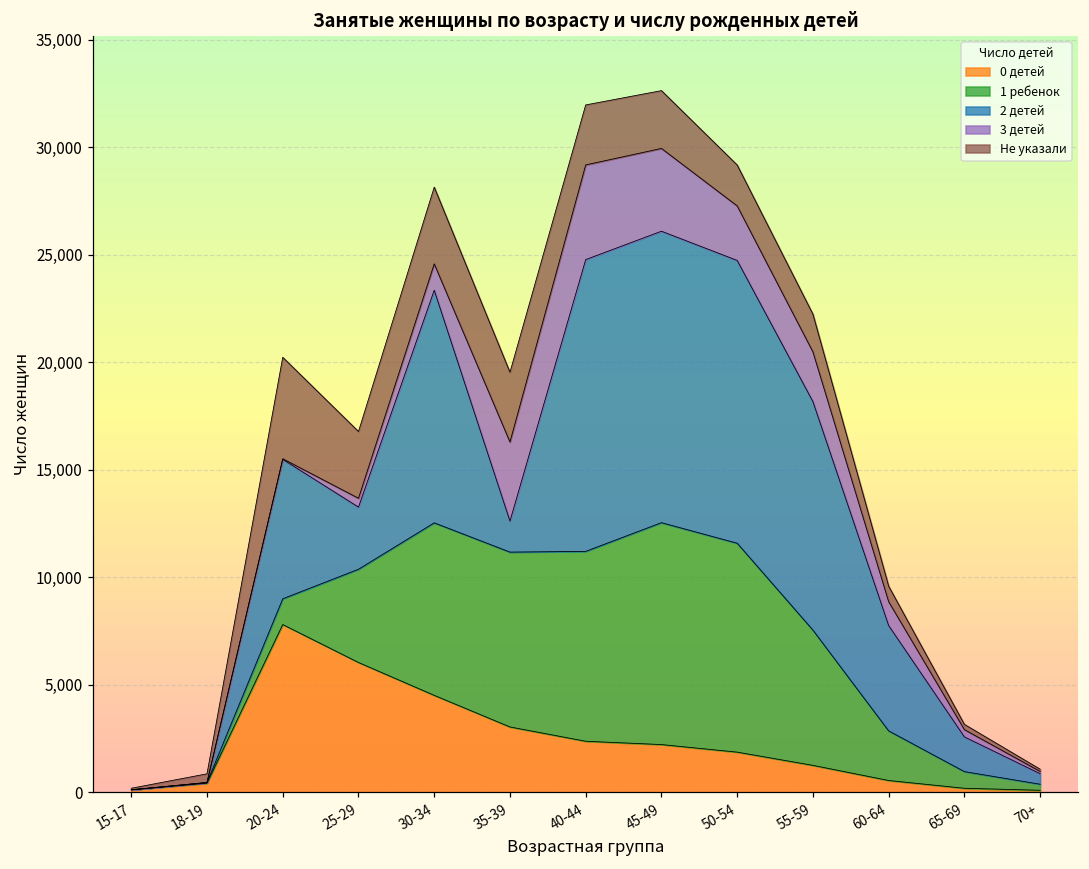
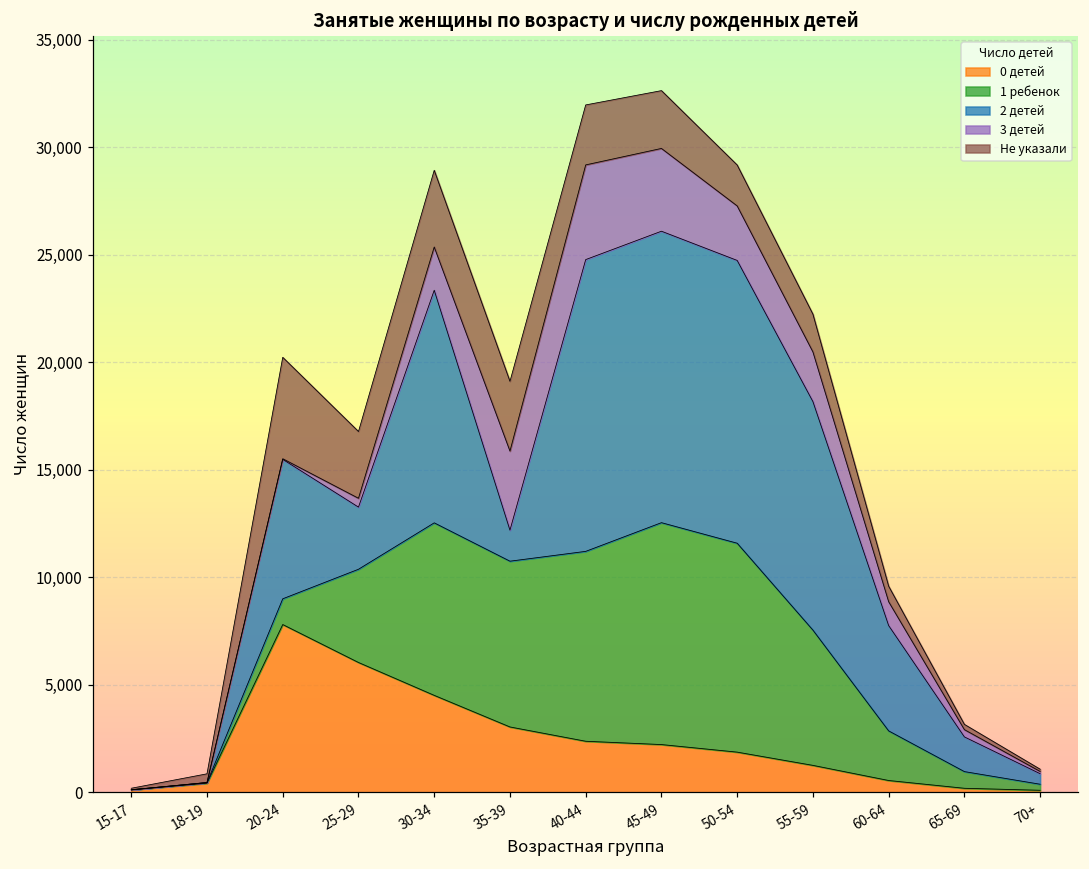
3 детей, 30-34: 1,200 -> 2,000
1 ребенок, 35-39: 8,100 -> 7,700
